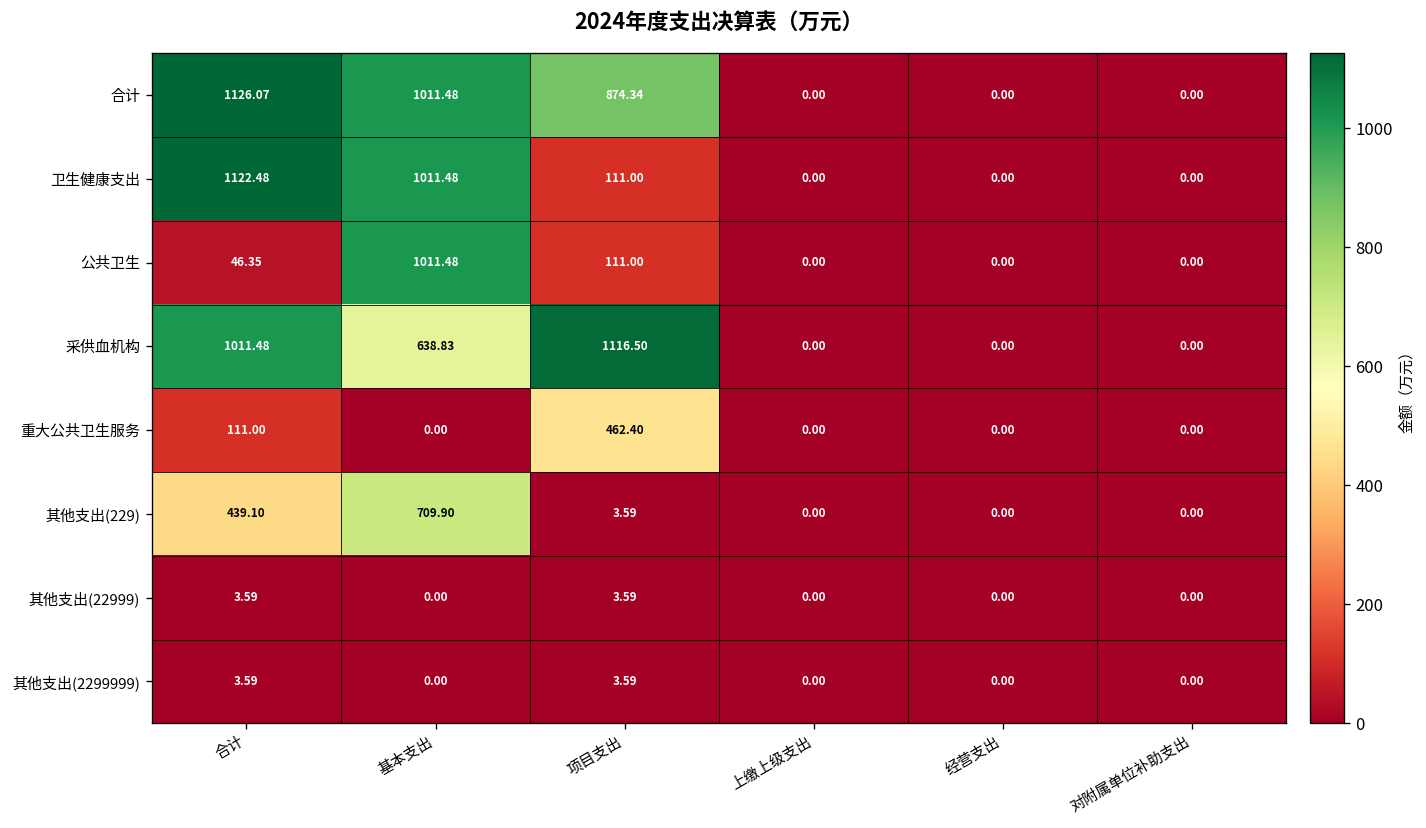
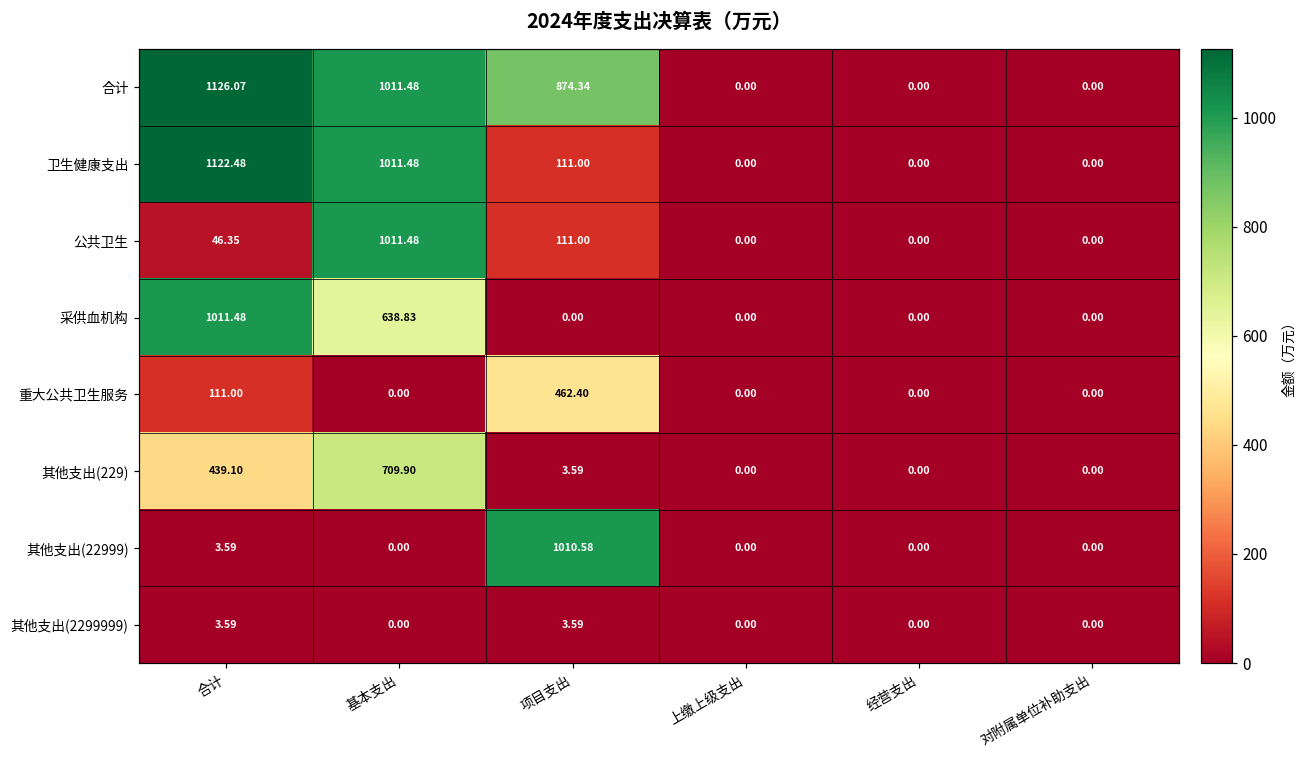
采供血机构, 项目支出: 1116.50 -> 0.00
其他支出(22999), 项目支出: 3.59 -> 1010.58
